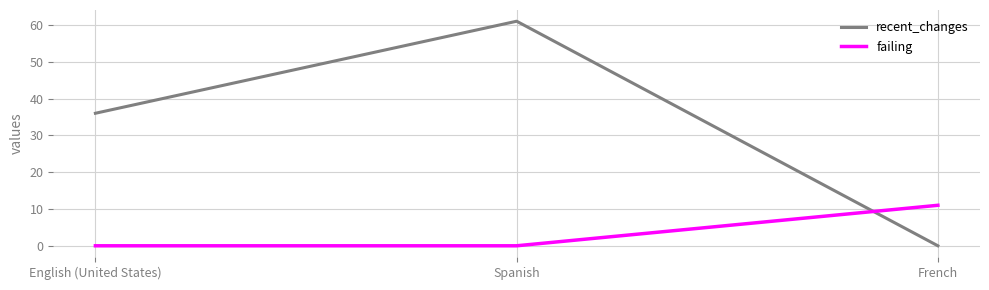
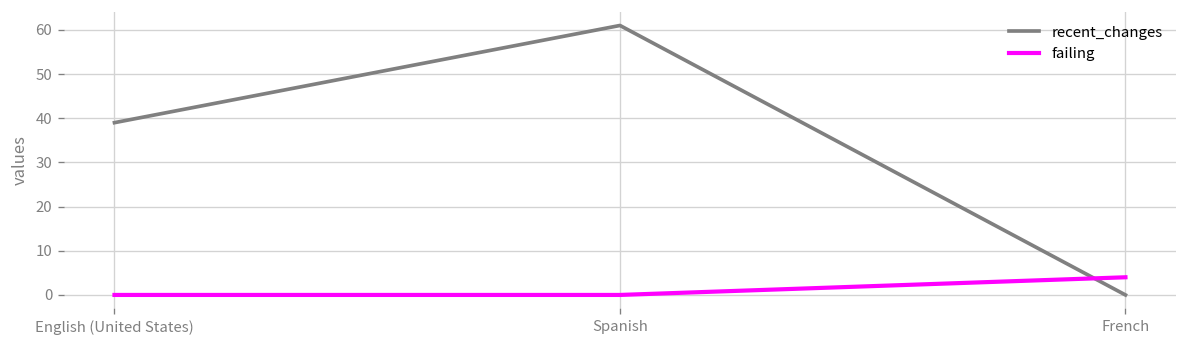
recent_changes, English (United States): 36 -> 39
failing, French: 11 -> 4
